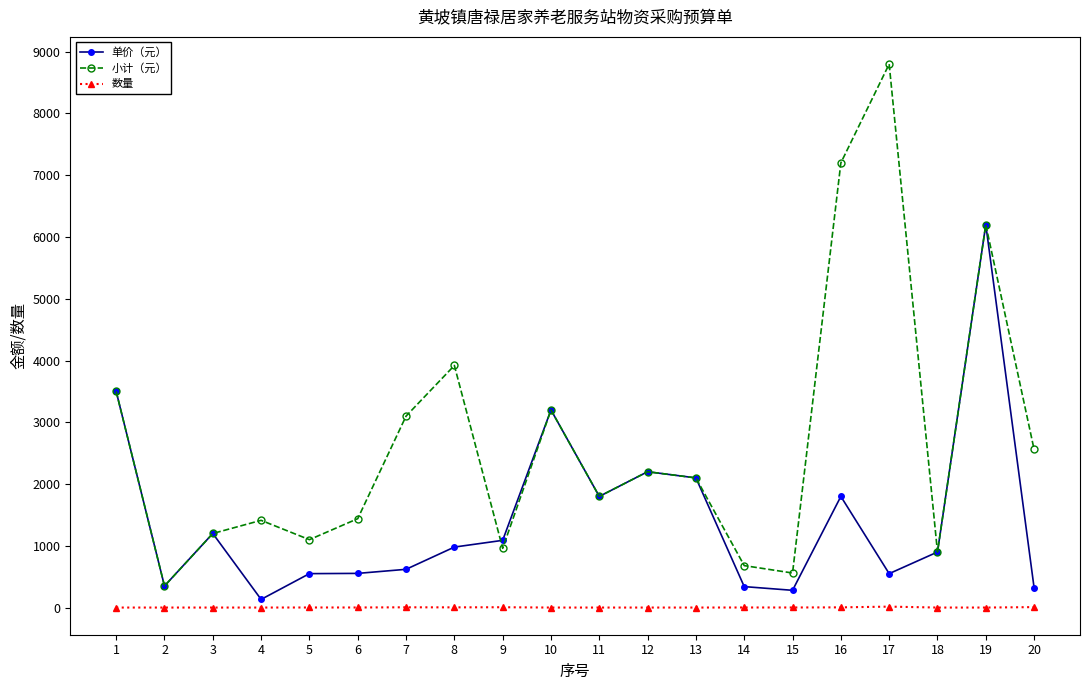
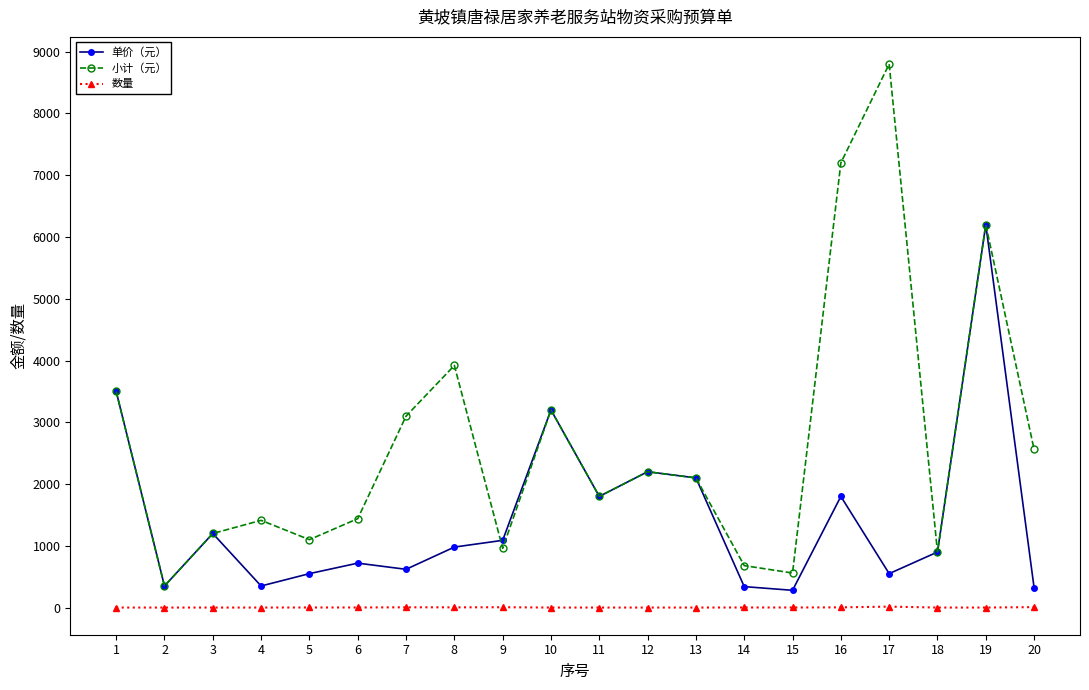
单价（元）, 4: 100 -> 400
单价（元）, 6: 600 -> 700
